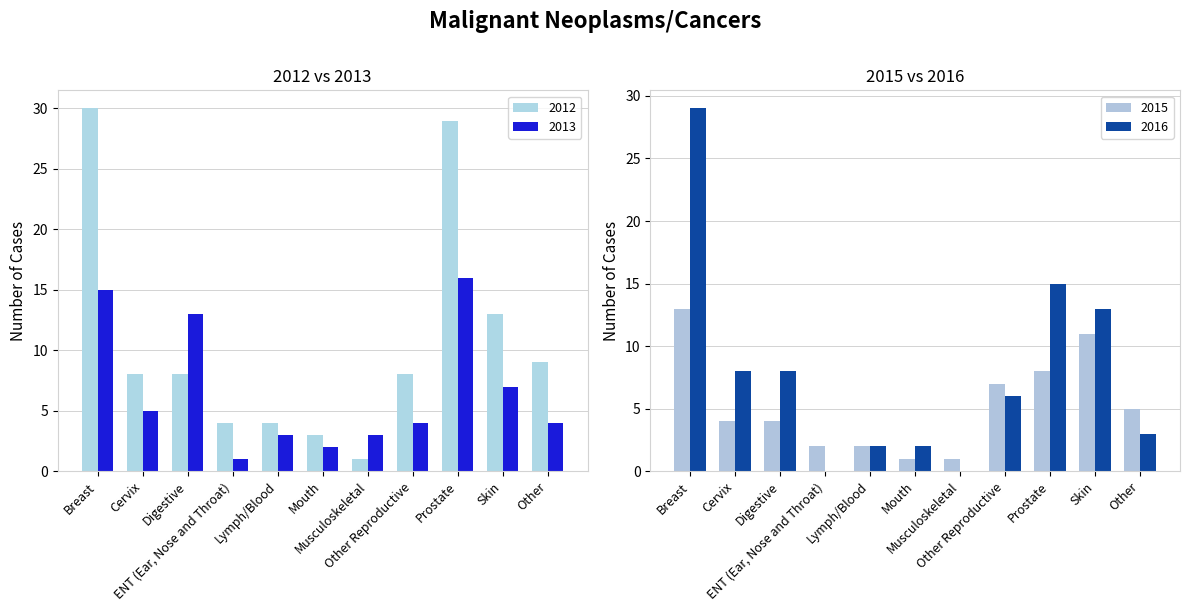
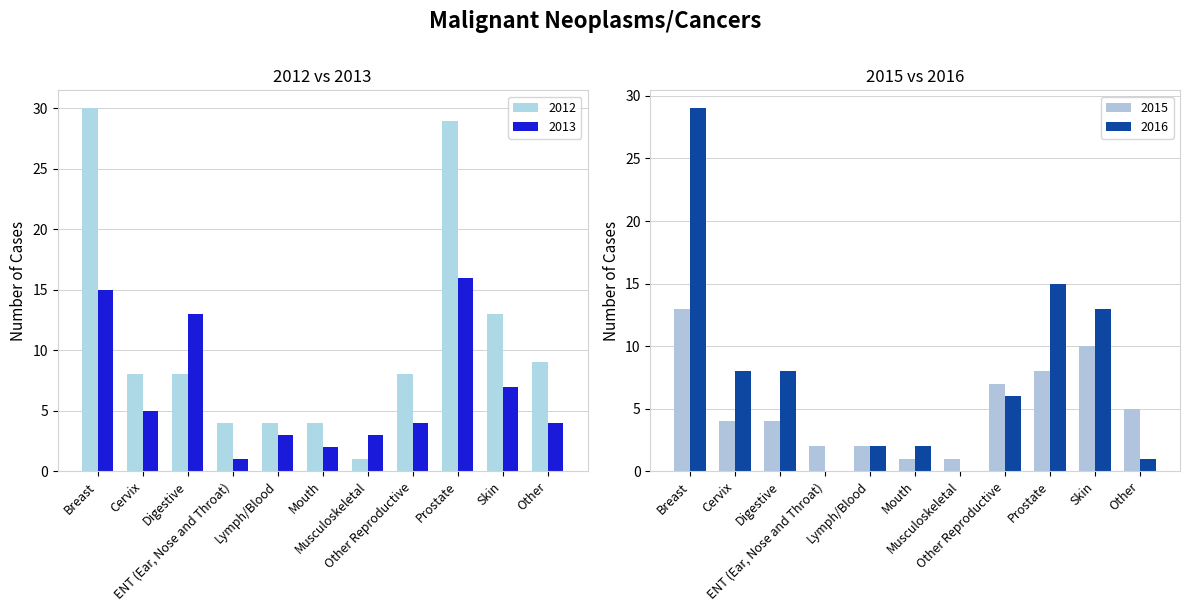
2012 vs 2013, 2012, Mouth: 3 -> 4
2015 vs 2016, 2015, Skin: 11 -> 10
2015 vs 2016, 2016, Other: 3 -> 1
